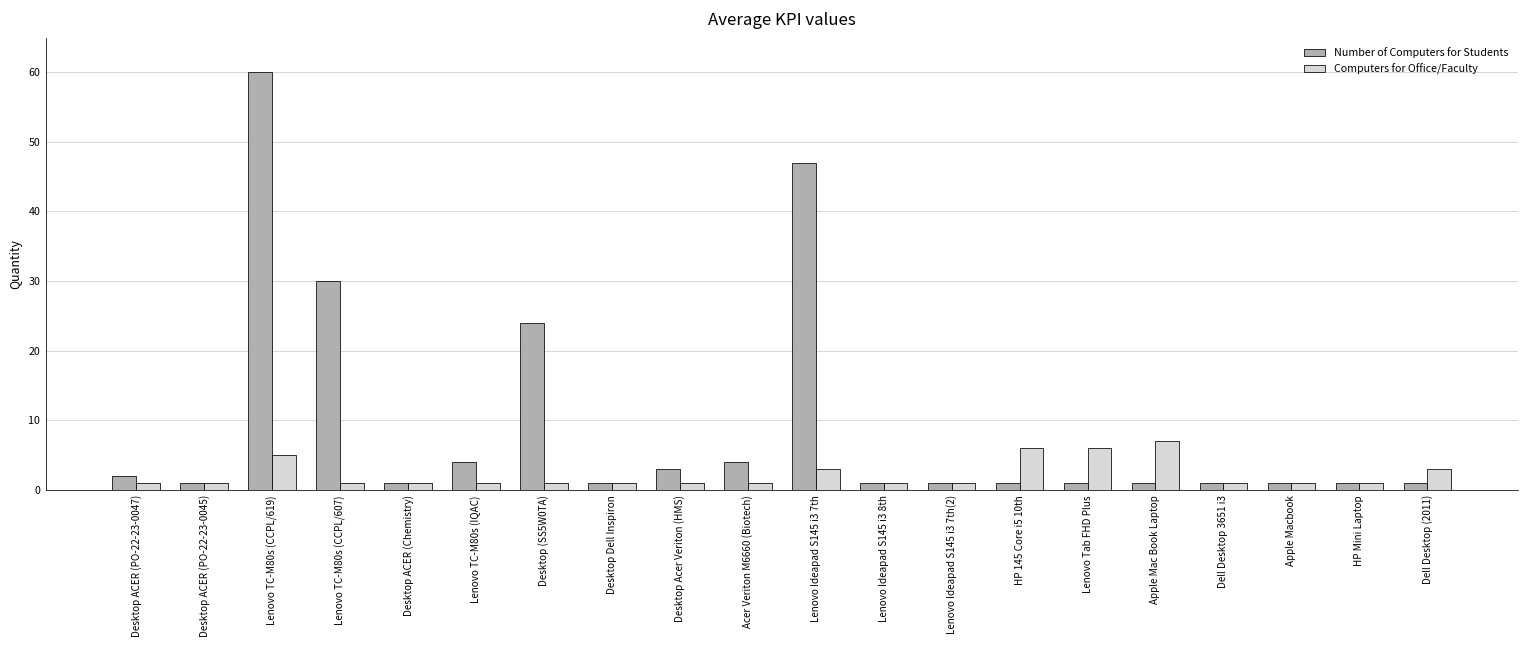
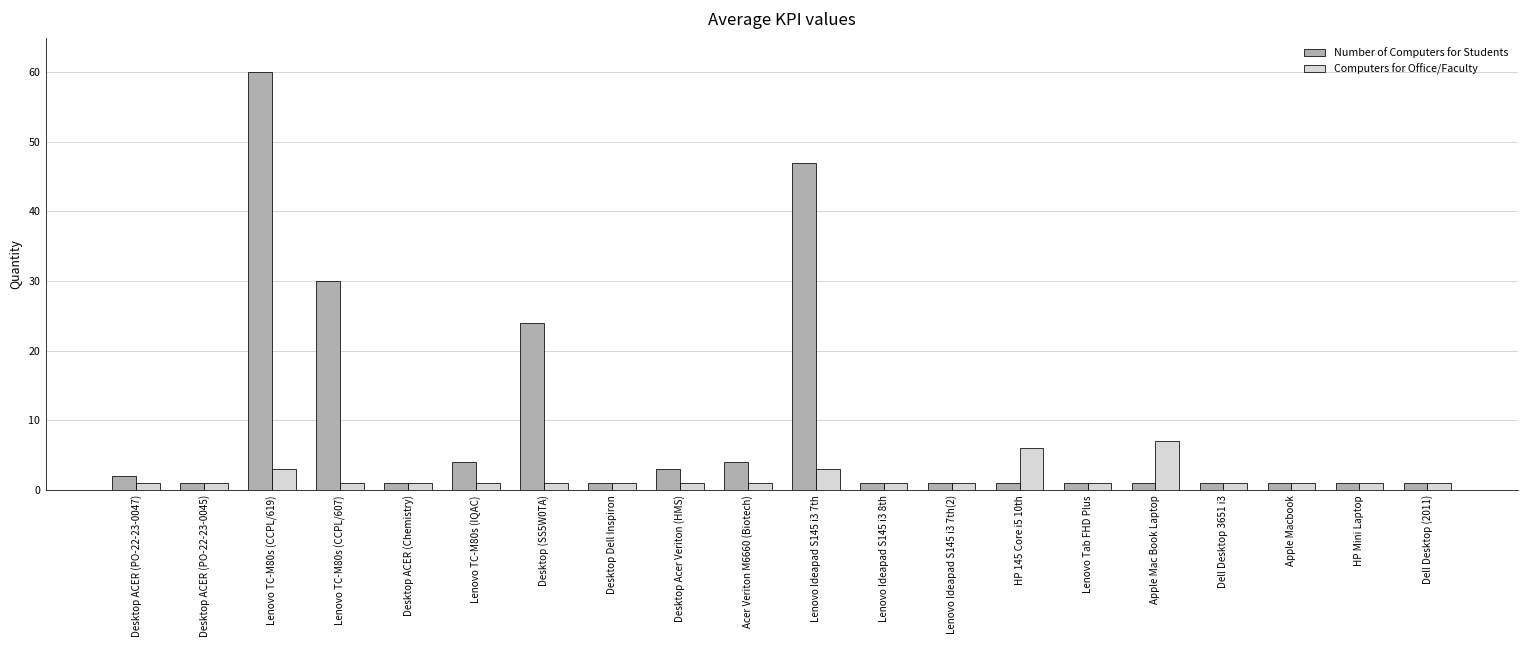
Computers for Office/Faculty, Lenovo TC-M80s (CCPL/619): 5 -> 3
Computers for Office/Faculty, Lenovo Tab FHD Plus: 6 -> 1
Computers for Office/Faculty, Dell Desktop (2011): 3 -> 1
